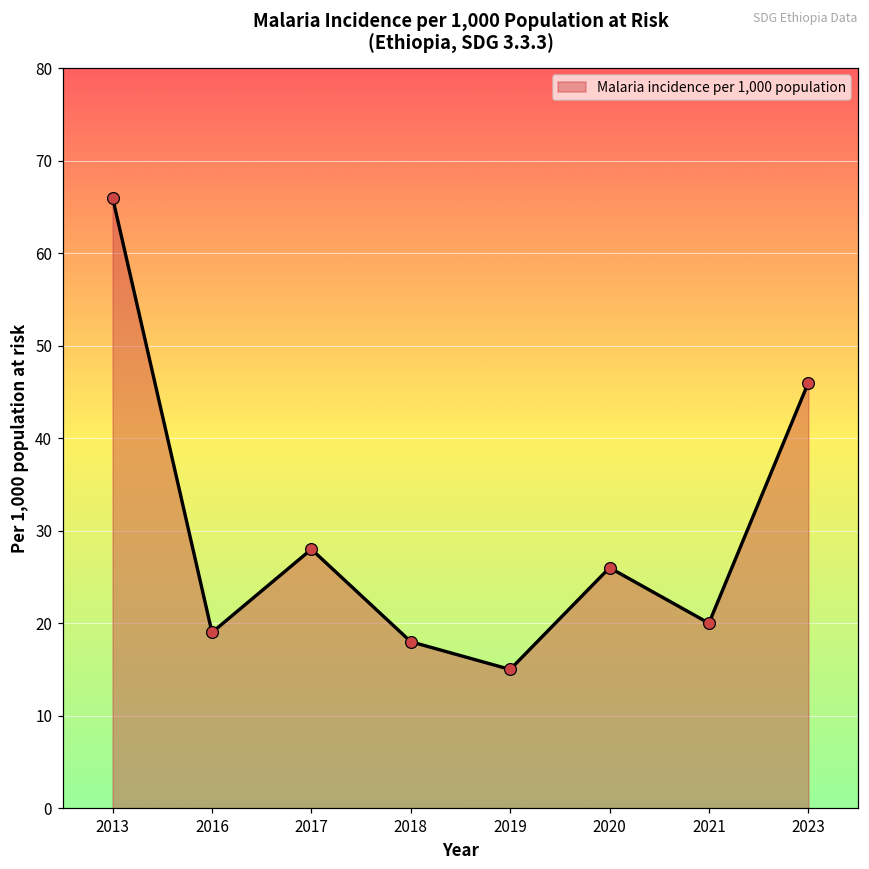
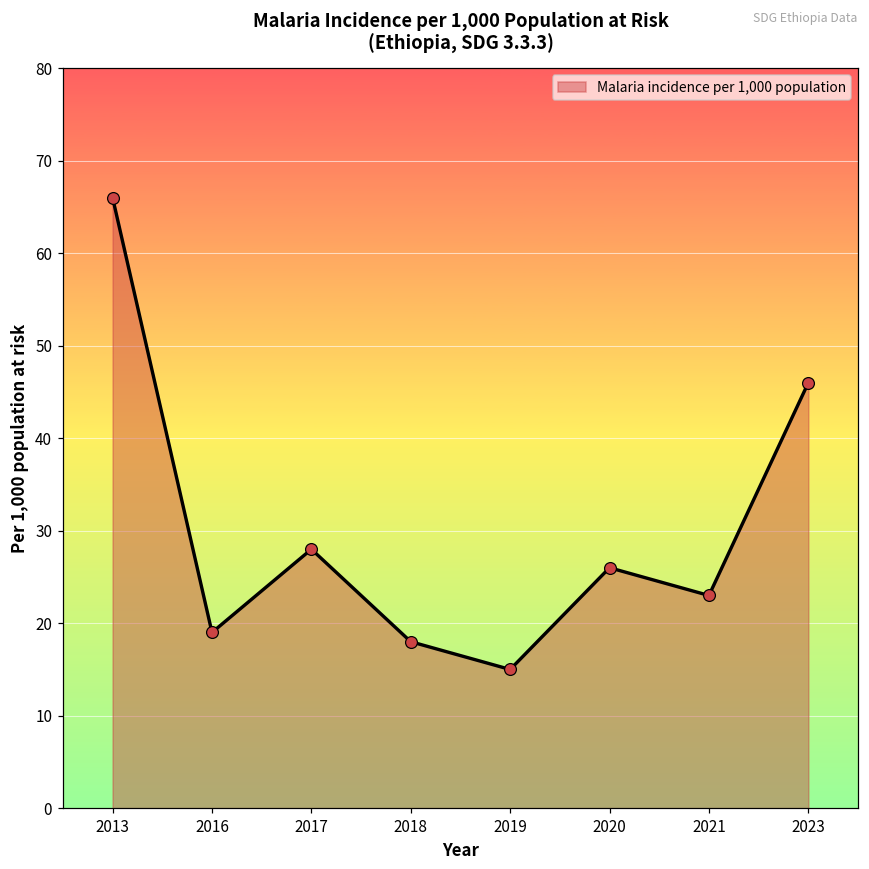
2021: 20 -> 23
